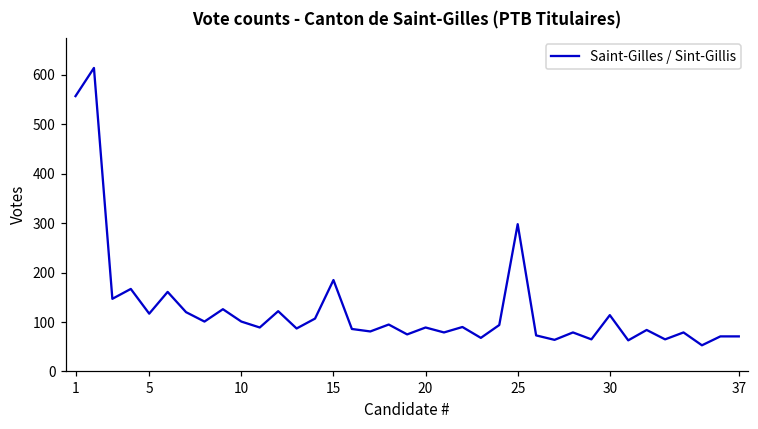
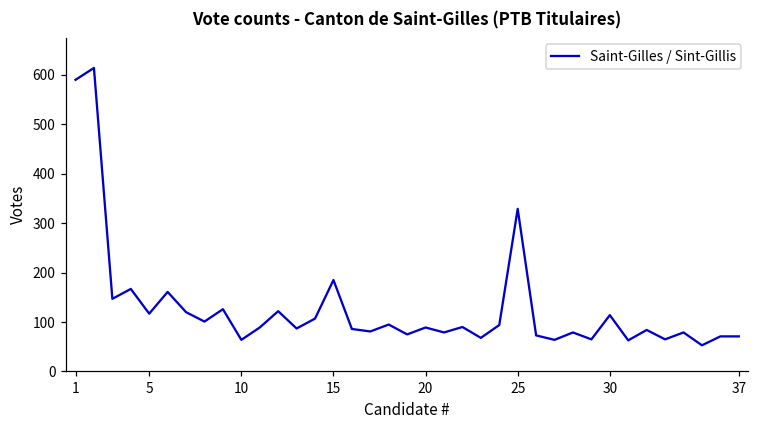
1: 560 -> 590
10: 100 -> 60
25: 300 -> 330
